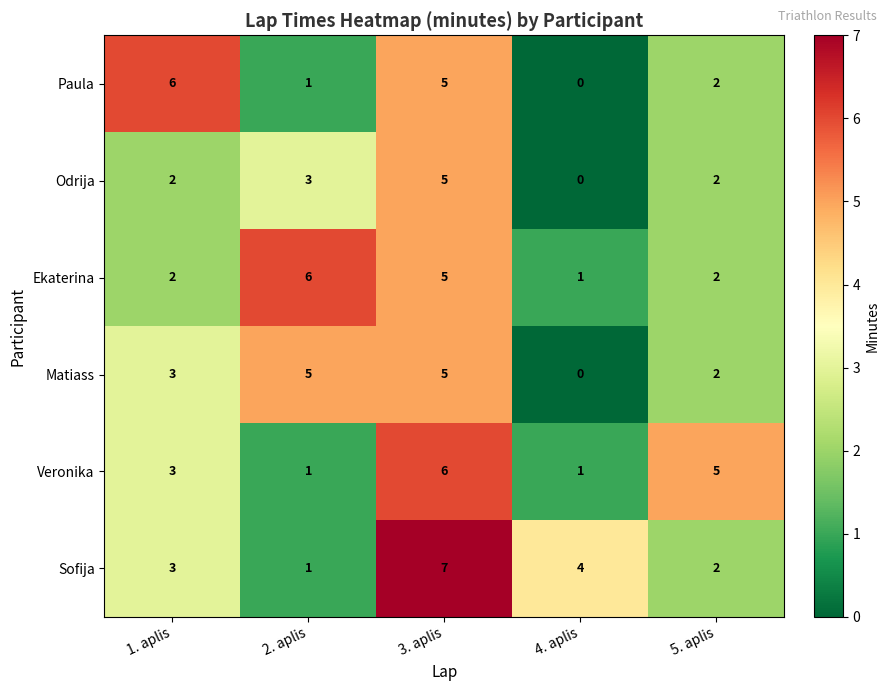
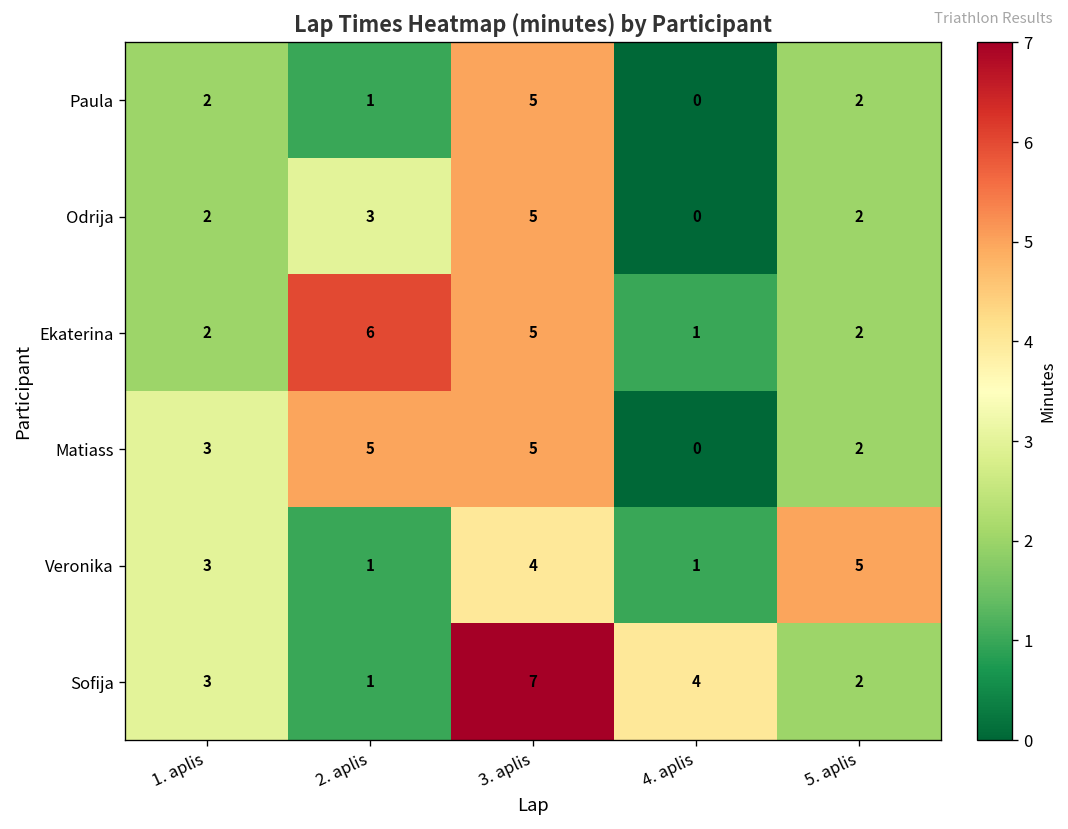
Paula, 1. aplis: 6 -> 2
Veronika, 3. aplis: 6 -> 4
